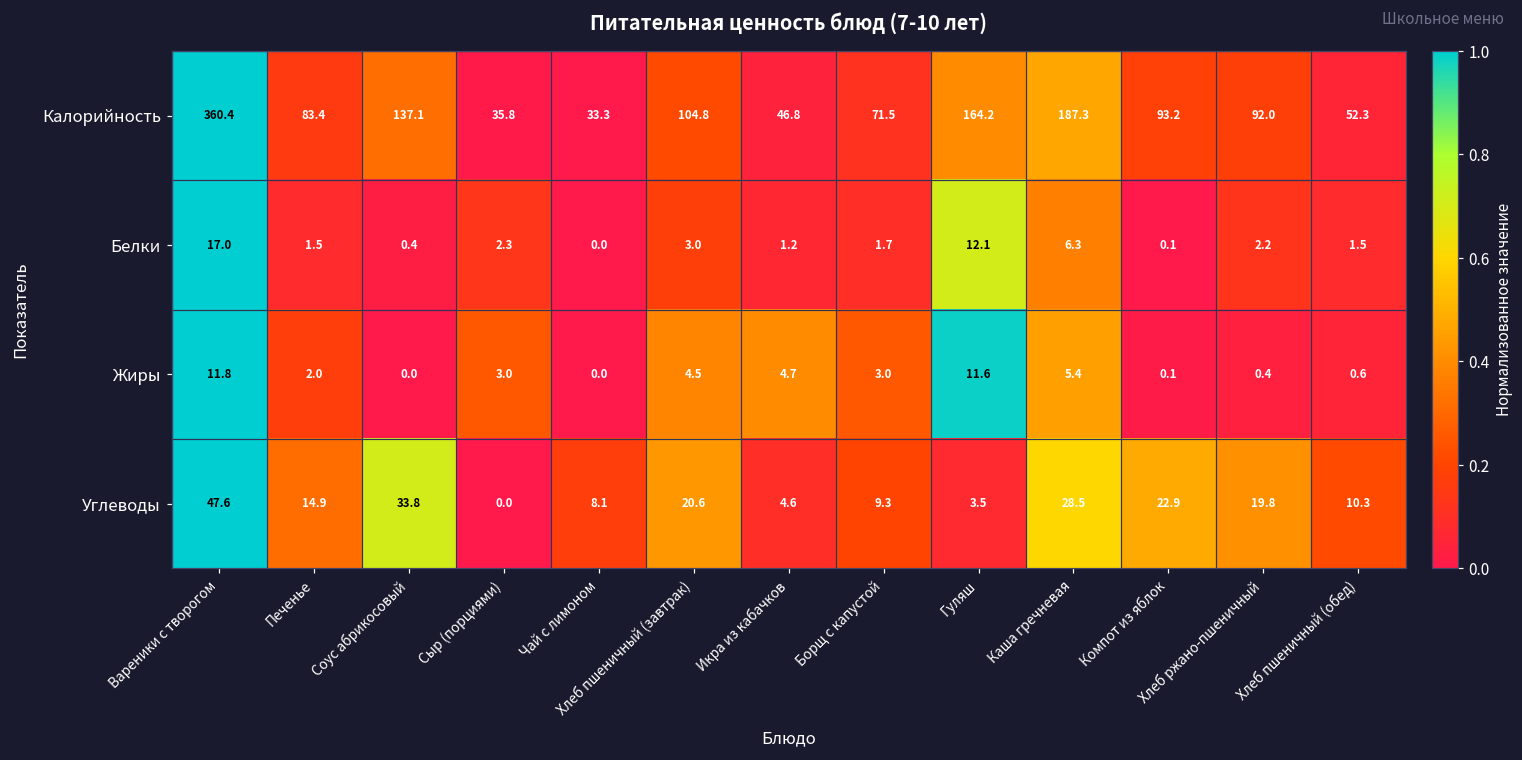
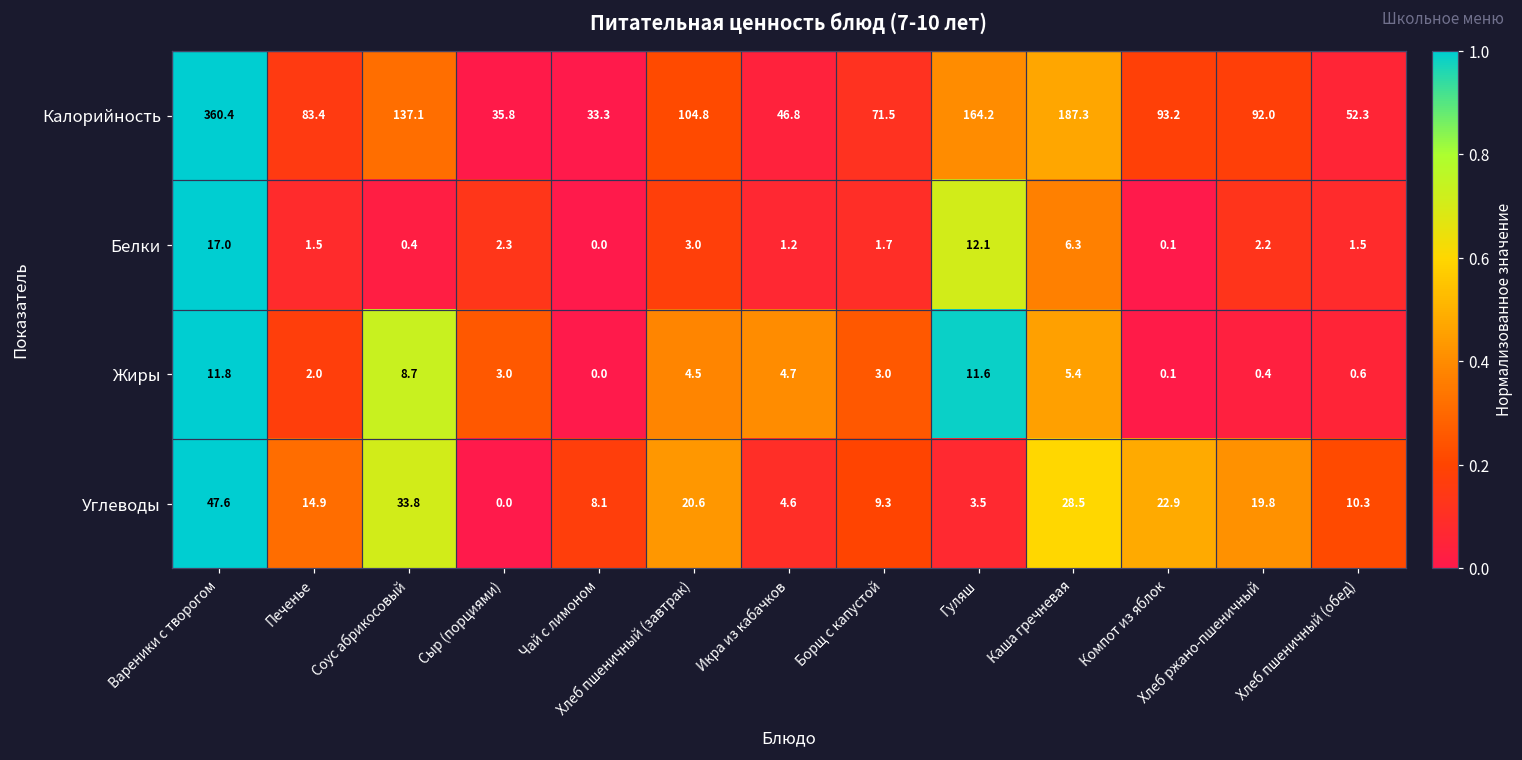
Жиры, Соус абрикосовый: 0.0 -> 8.7
